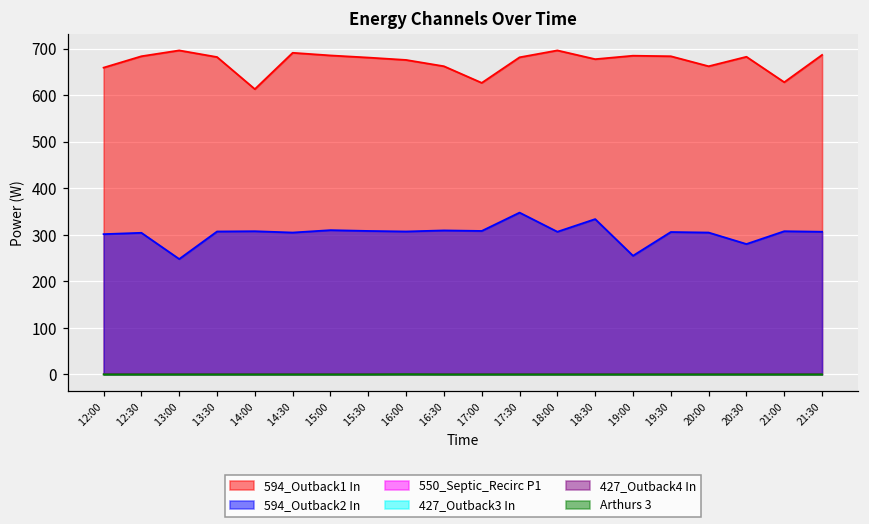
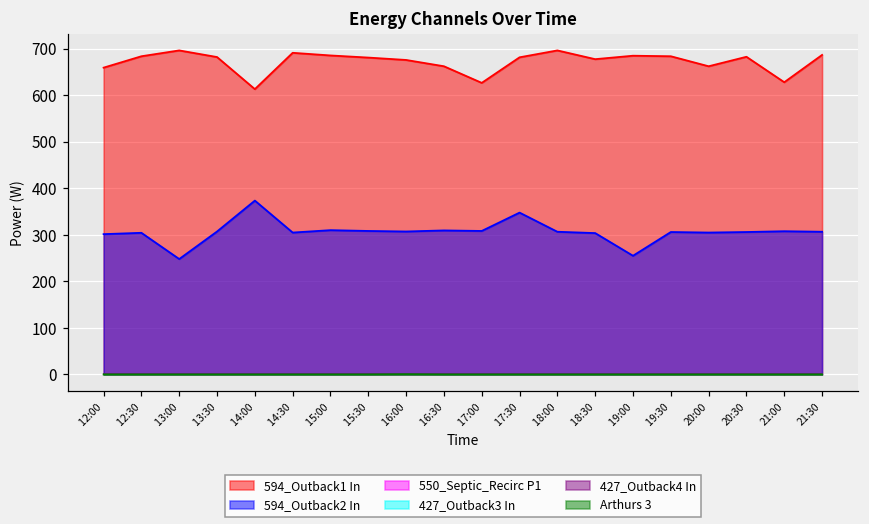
594_Outback2 In, 14:00: 310 -> 370
594_Outback2 In, 18:30: 330 -> 300
594_Outback2 In, 20:30: 280 -> 310
